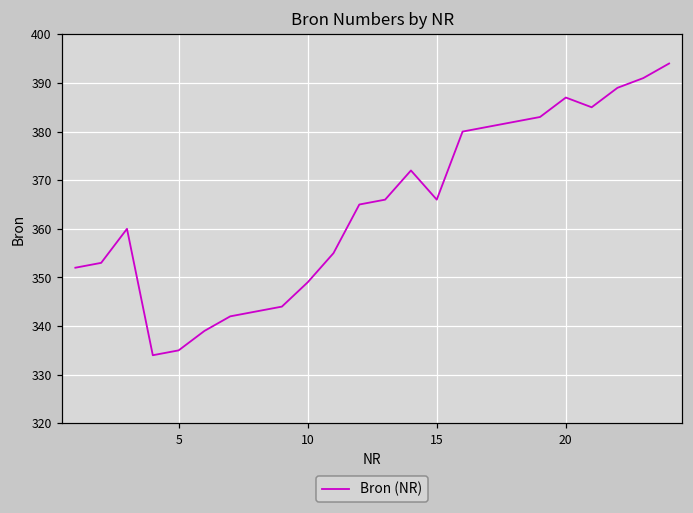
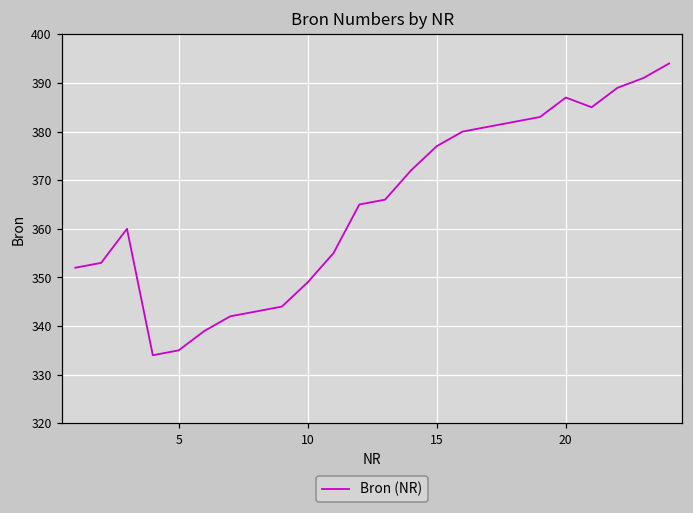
15: 366 -> 377
